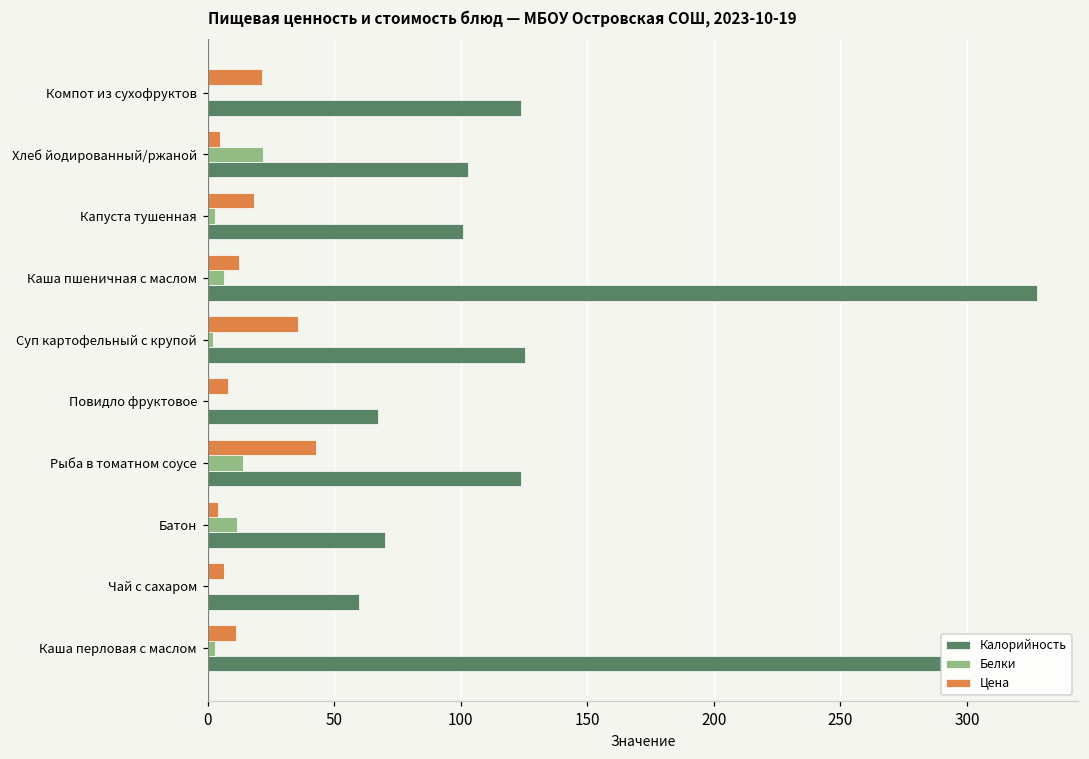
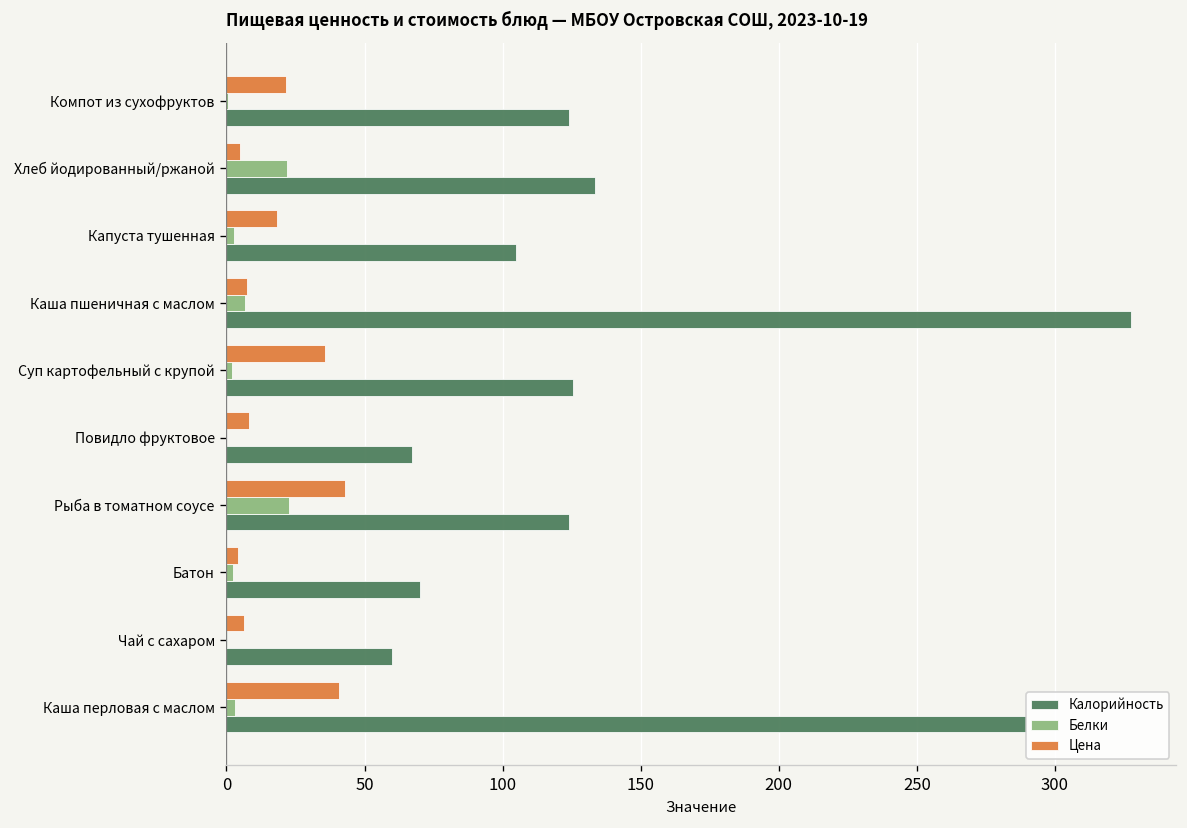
Калорийность, Хлеб йодированный/ржаной: 103 -> 134
Калорийность, Капуста тушенная: 101 -> 105
Цена, Каша пшеничная с маслом: 13 -> 8
Белки, Рыба в томатном соусе: 14 -> 23
Белки, Батон: 12 -> 2
Цена, Каша перловая с маслом: 11 -> 41
